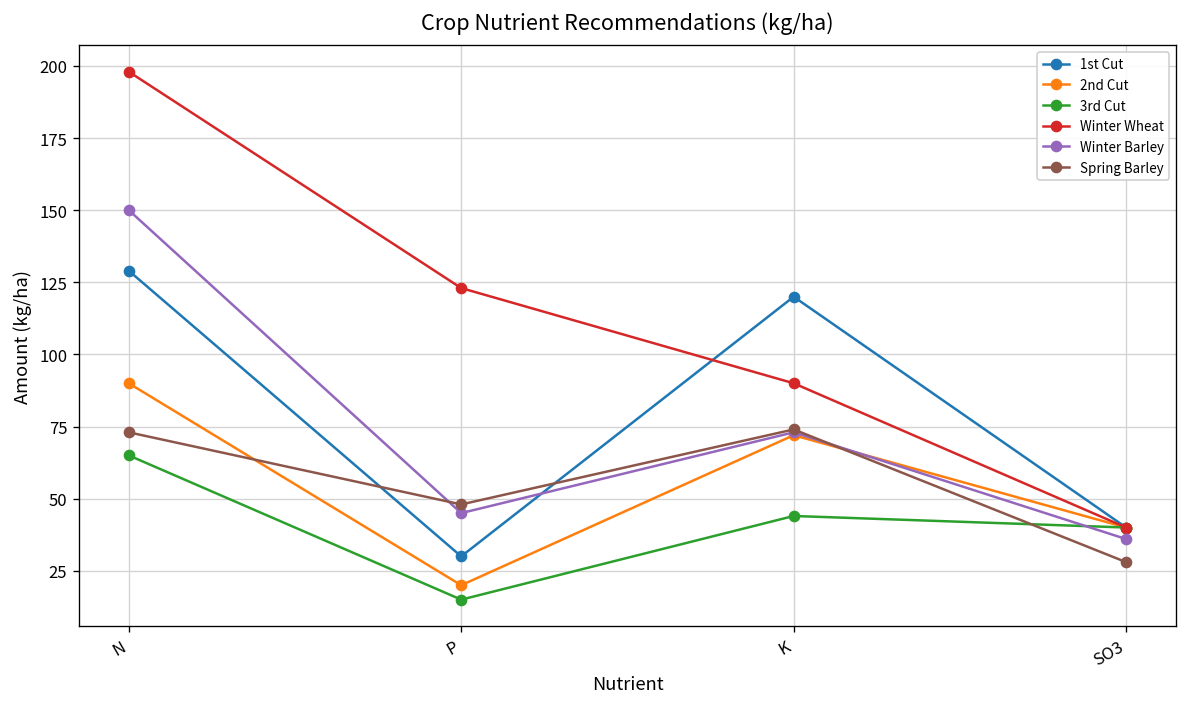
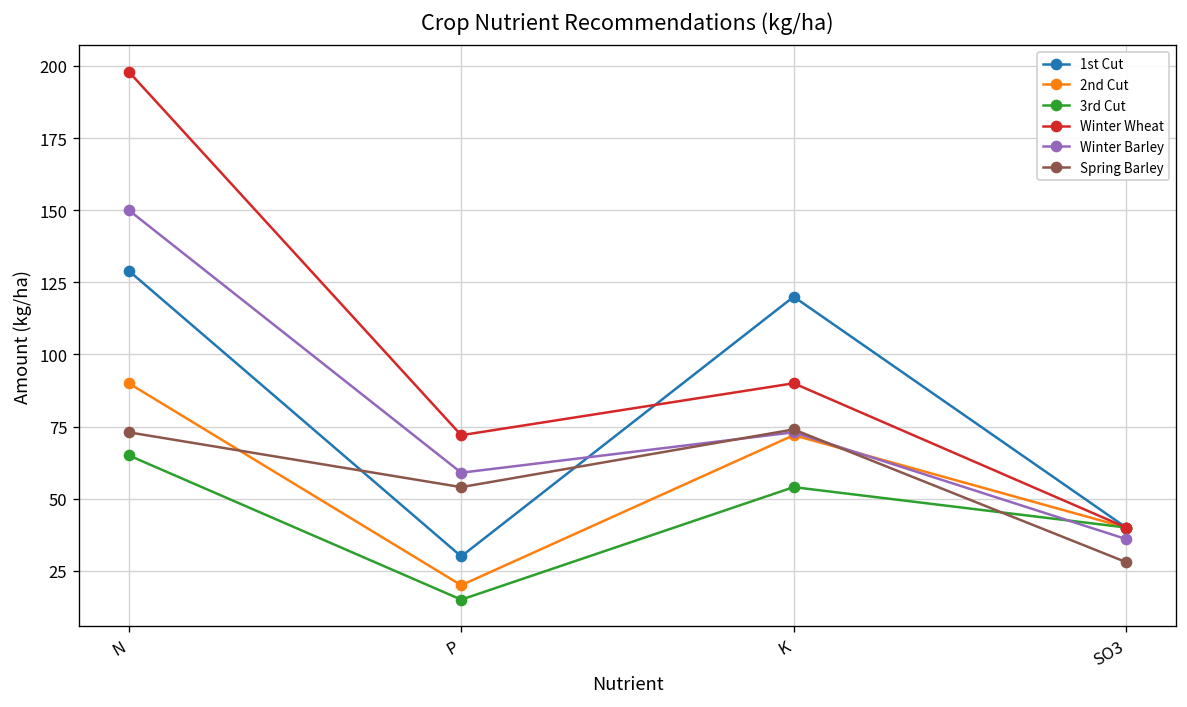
Winter Wheat, P: 123 -> 72
Winter Barley, P: 45 -> 59
Spring Barley, P: 48 -> 54
3rd Cut, K: 44 -> 54
